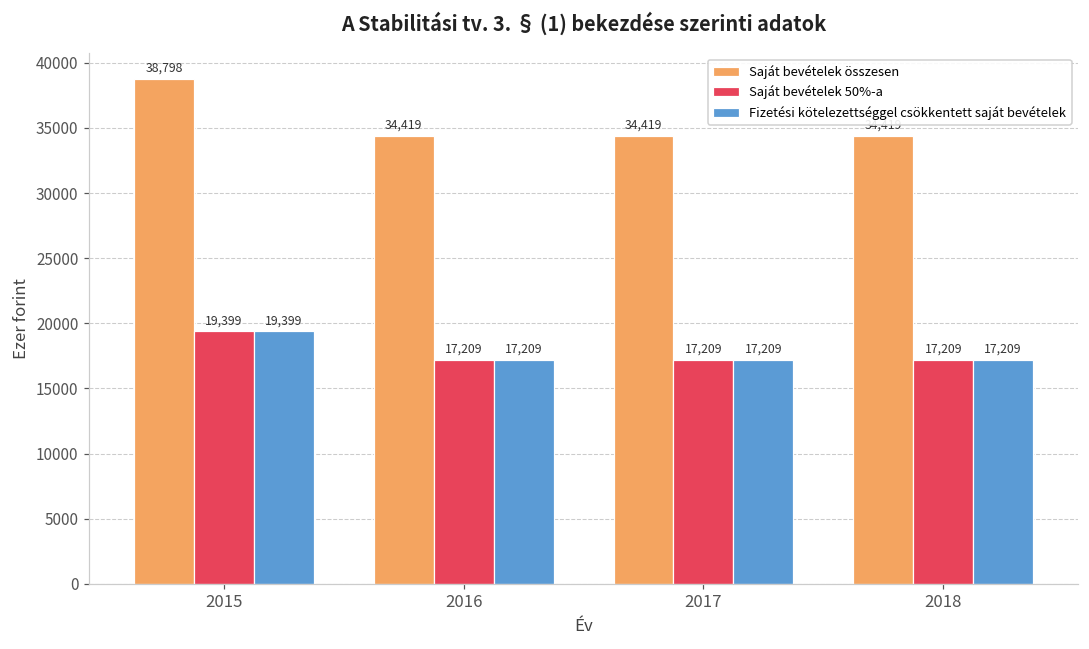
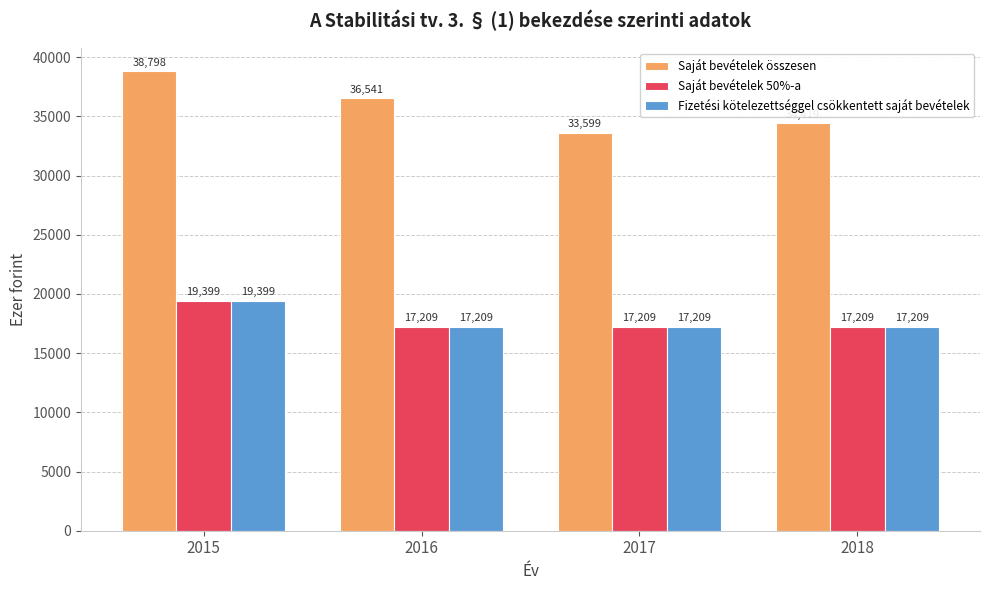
Saját bevételek összesen, 2016: 34,419 -> 36,541
Saját bevételek összesen, 2017: 34,419 -> 33,599
